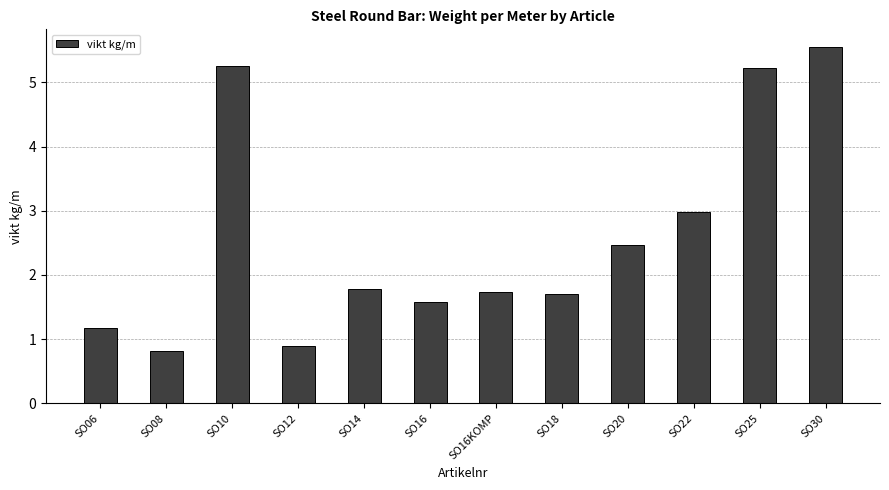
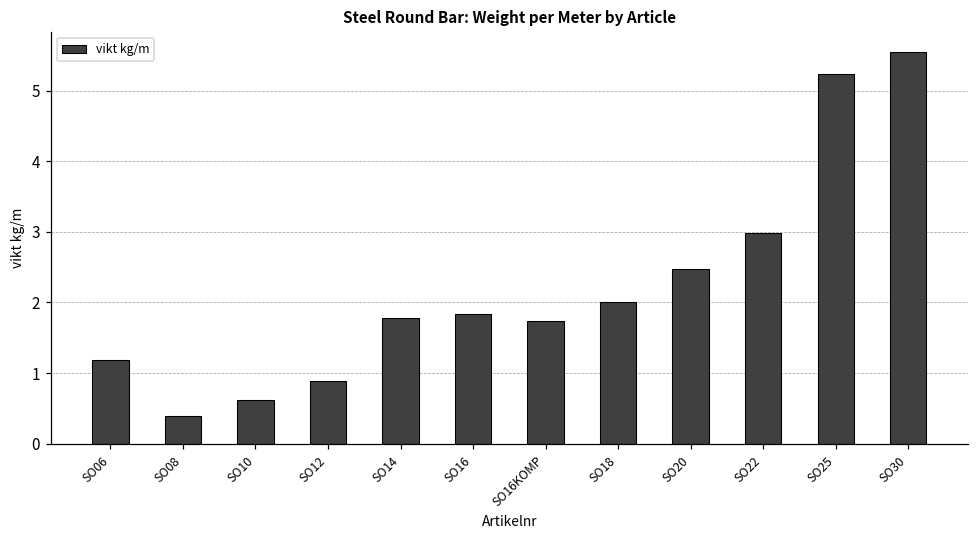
SO08: 0.8 -> 0.4
SO10: 5.3 -> 0.6
SO16: 1.6 -> 1.8
SO18: 1.7 -> 2.0
